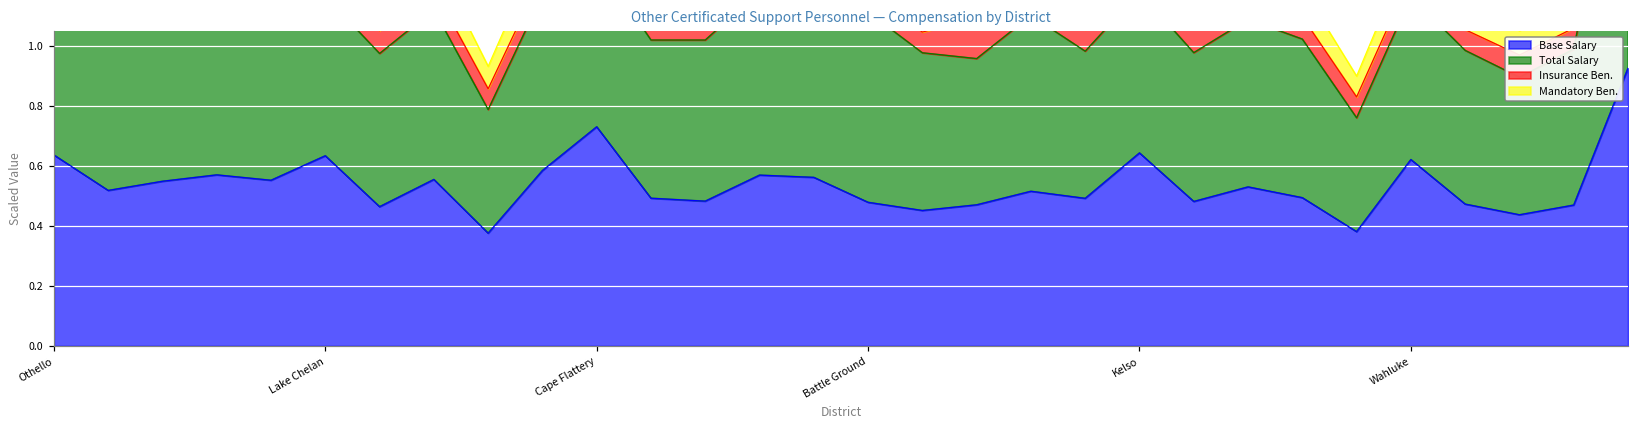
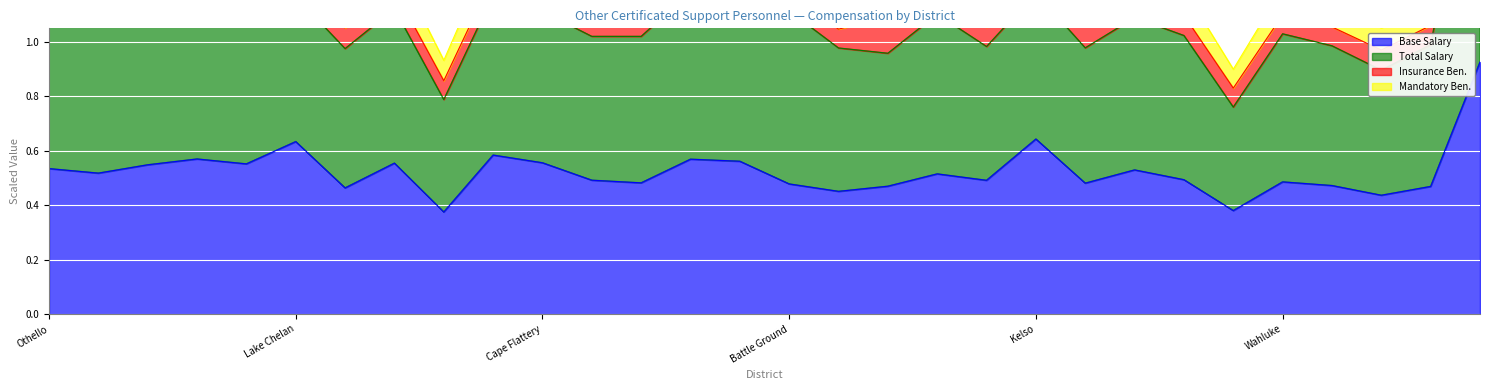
Base Salary, Othello: 0.64 -> 0.53
Base Salary, Cape Flattery: 0.73 -> 0.56
Base Salary, Wahluke: 0.62 -> 0.49
